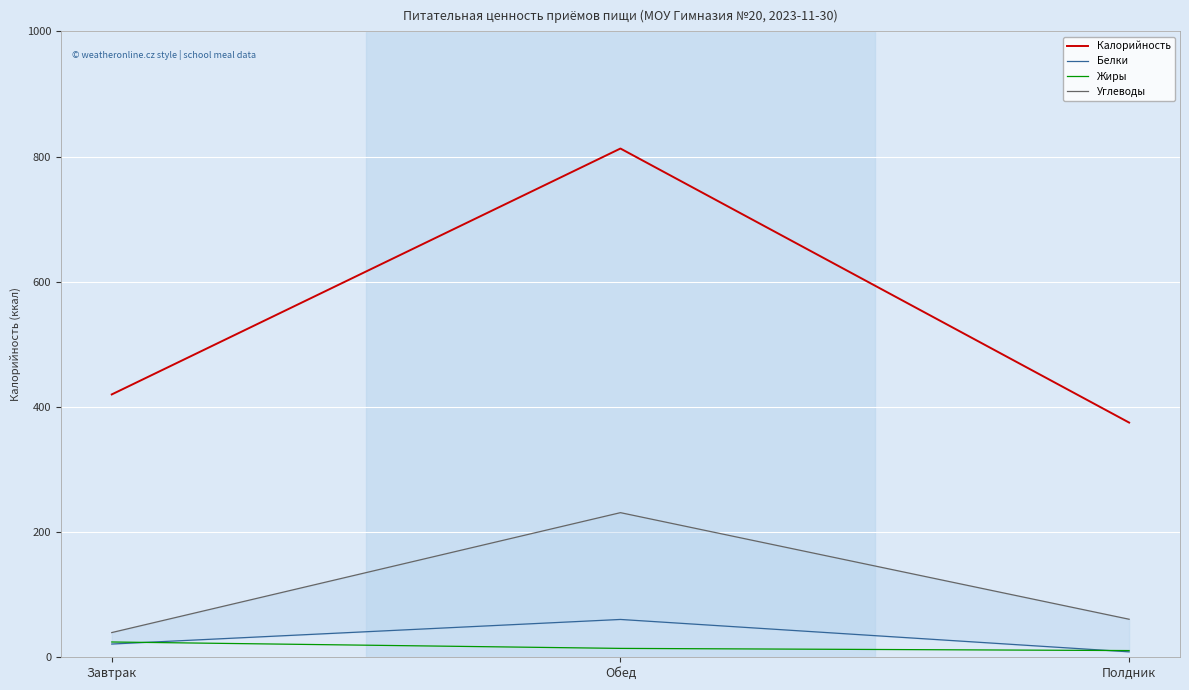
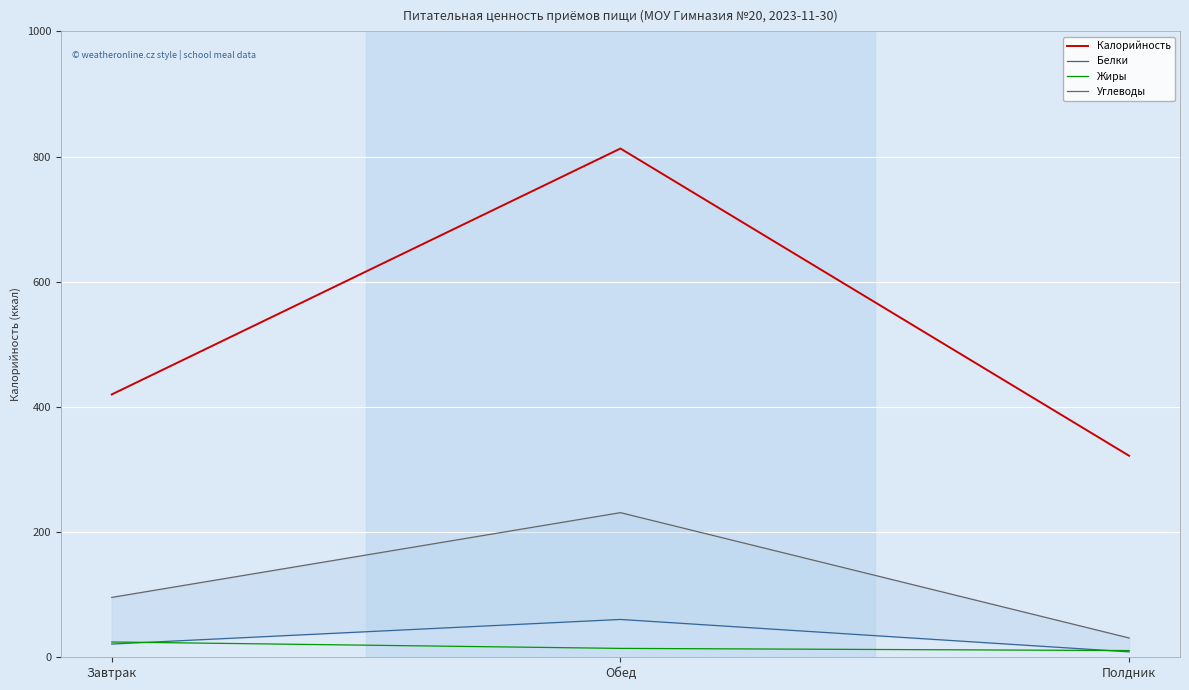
Углеводы, Завтрак: 40 -> 100
Калорийность, Полдник: 370 -> 320
Углеводы, Полдник: 60 -> 30
